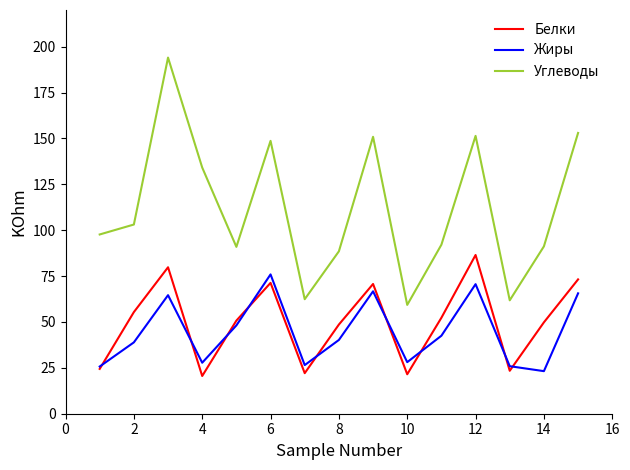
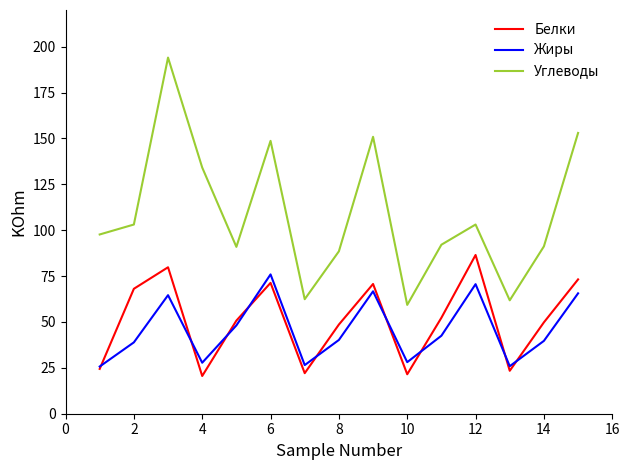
Белки, 2: 55 -> 68
Углеводы, 12: 151 -> 103
Жиры, 14: 23 -> 40
